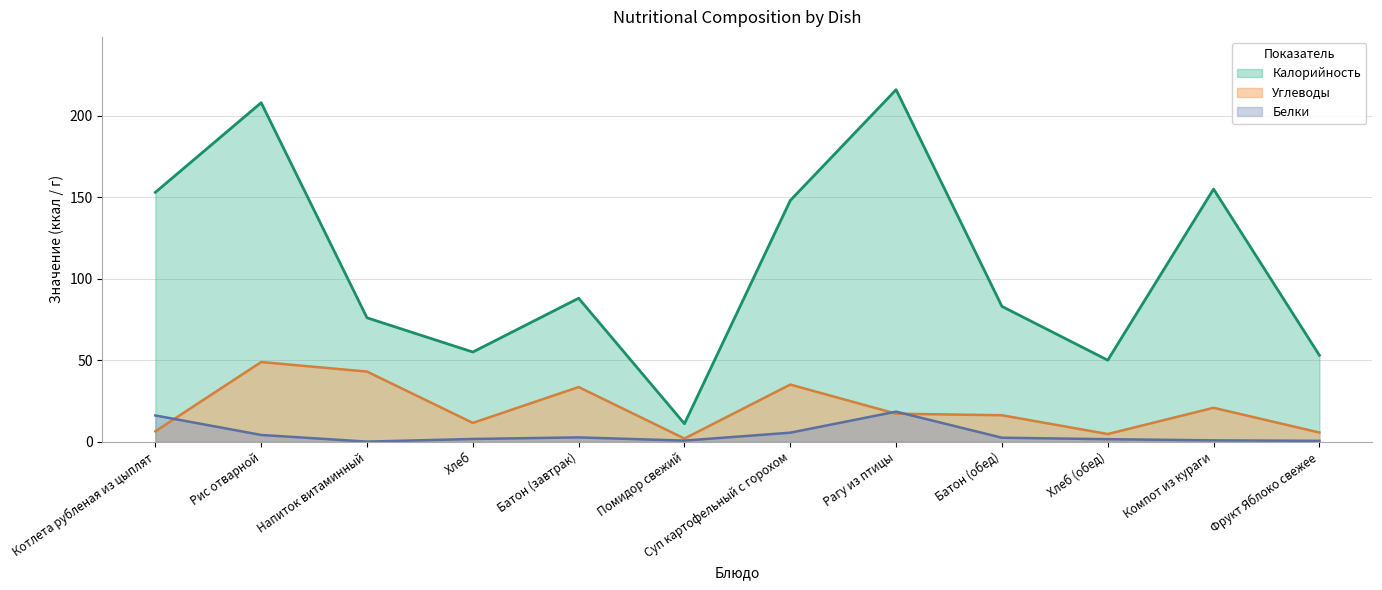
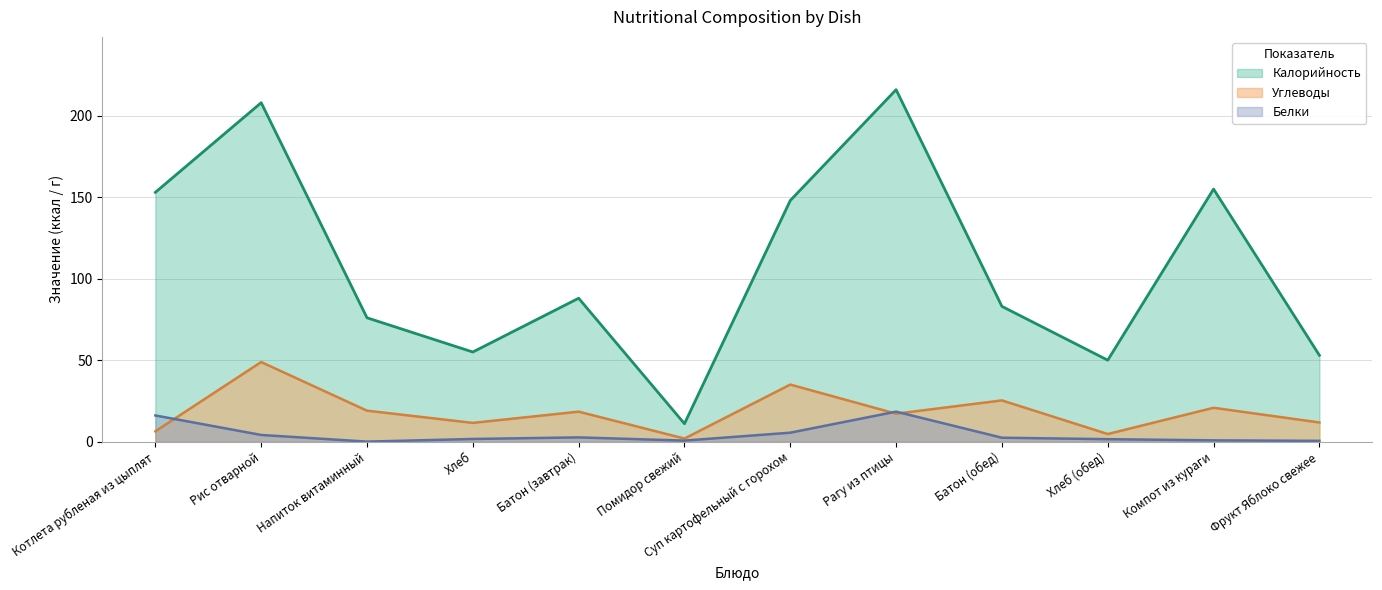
Углеводы, Напиток витаминный: 43 -> 19
Углеводы, Батон (завтрак): 34 -> 18
Углеводы, Батон (обед): 16 -> 25
Углеводы, Фрукт Яблоко свежее: 6 -> 12
